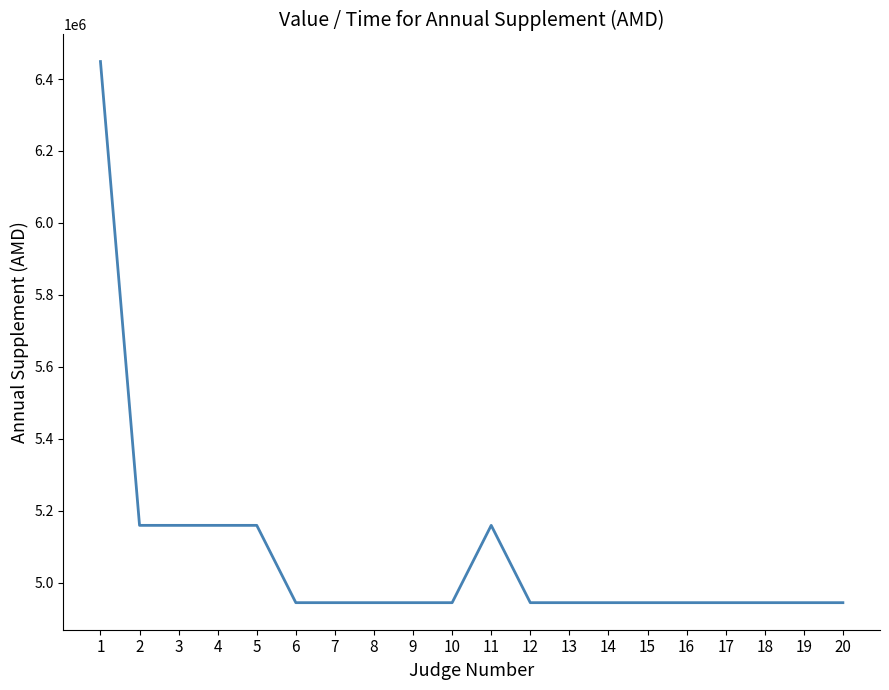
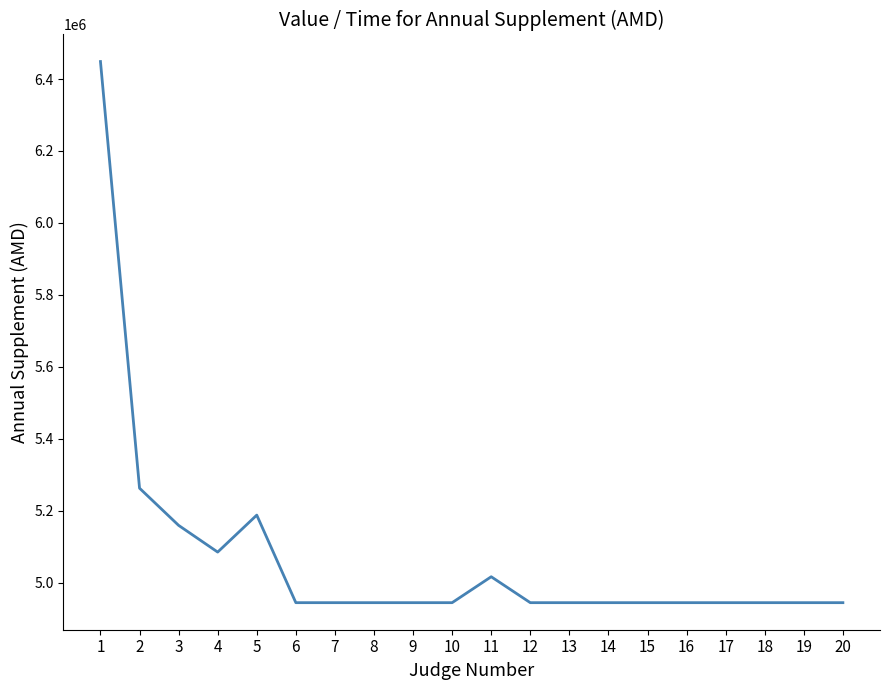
2: 5160000 -> 5260000
4: 5160000 -> 5080000
5: 5160000 -> 5190000
11: 5160000 -> 5020000
